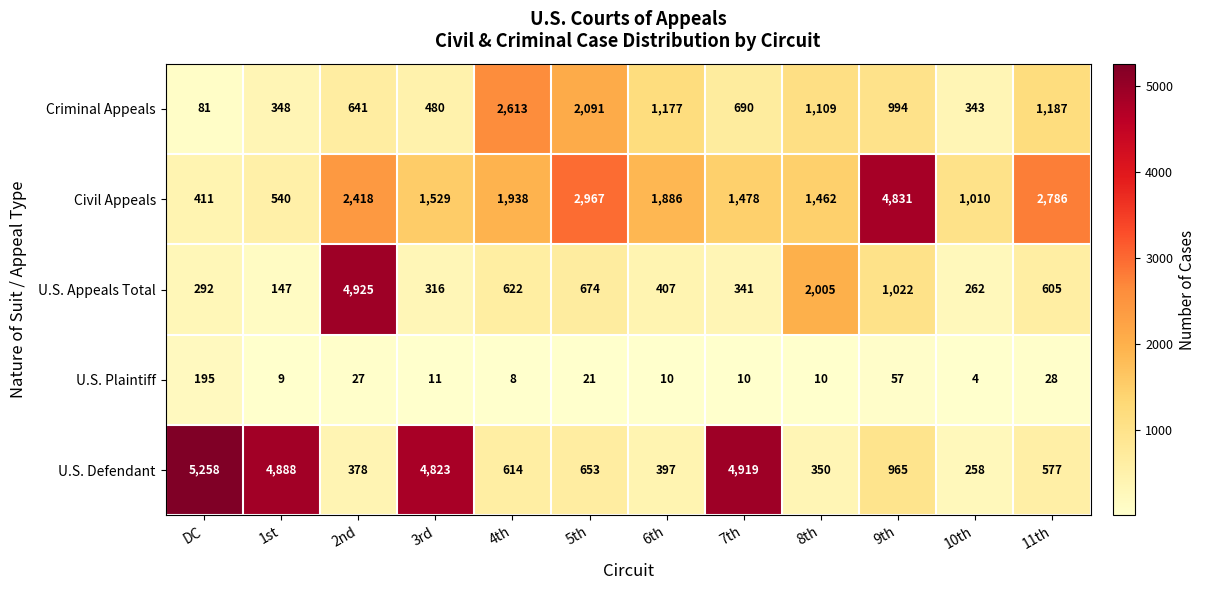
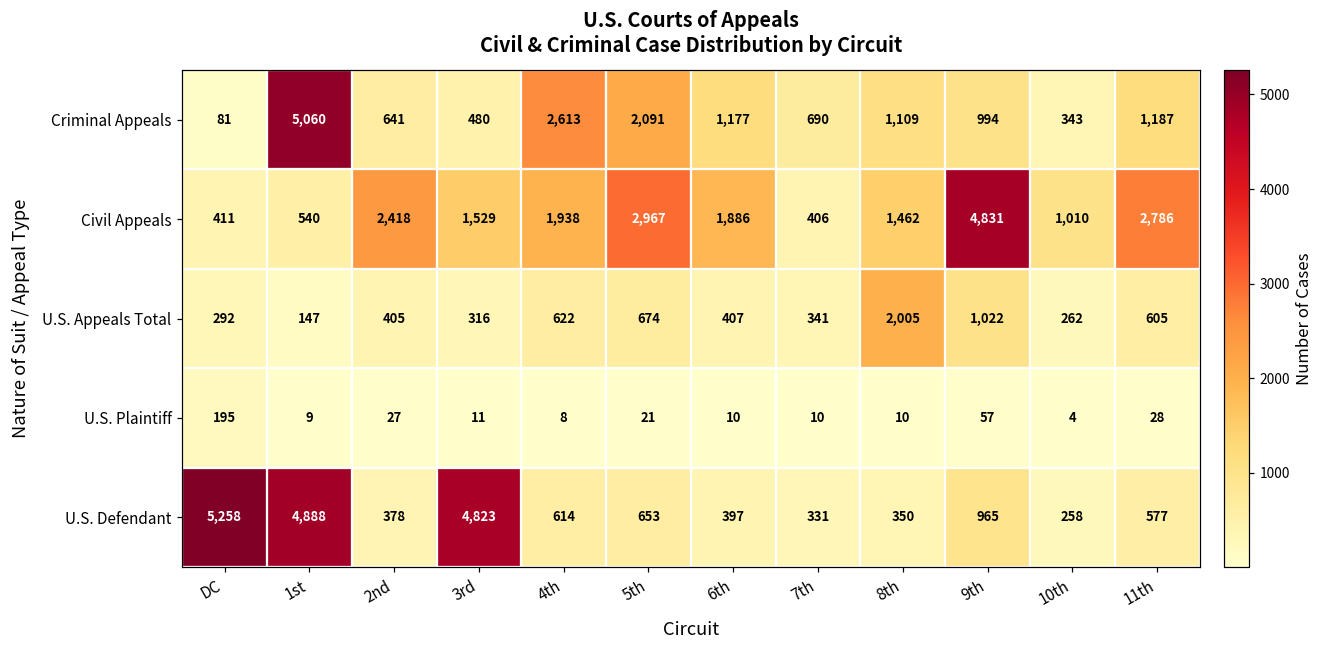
Criminal Appeals, 1st: 348 -> 5,060
Civil Appeals, 7th: 1,478 -> 406
U.S. Appeals Total, 2nd: 4,925 -> 405
U.S. Defendant, 7th: 4,919 -> 331
